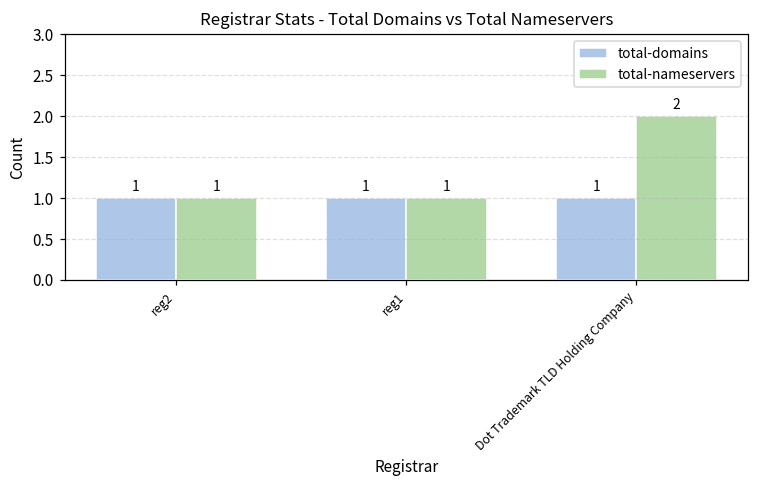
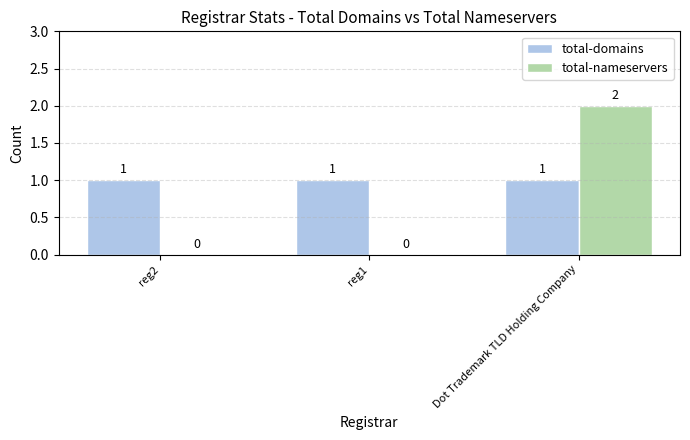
total-nameservers, reg2: 1 -> 0
total-nameservers, reg1: 1 -> 0
